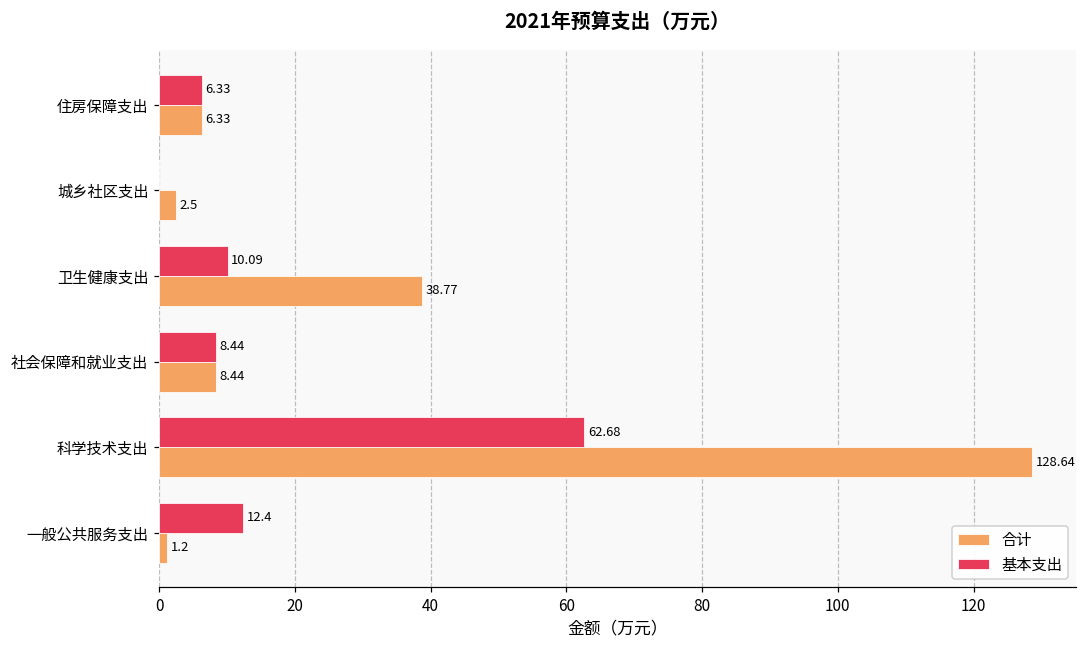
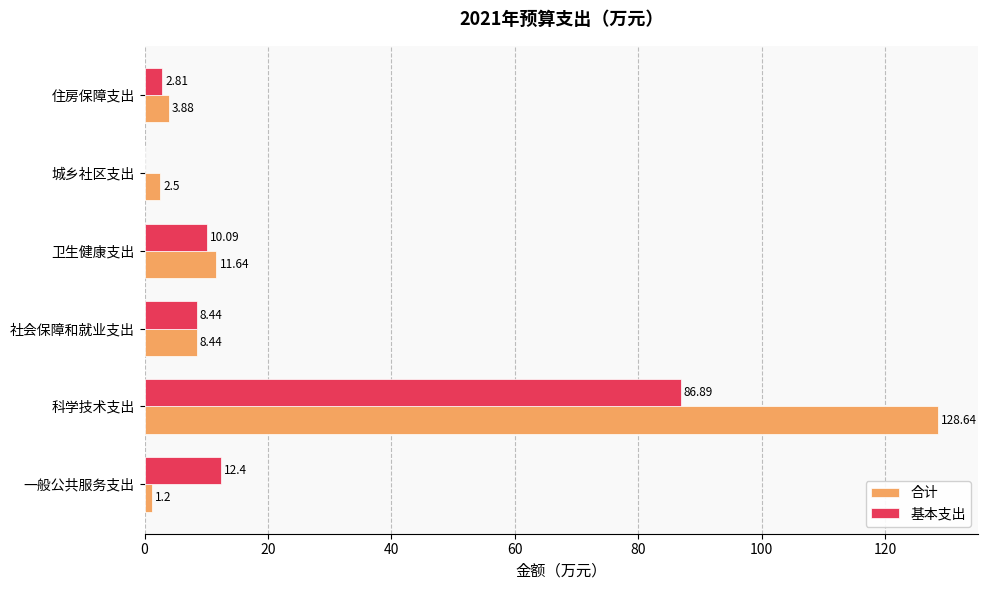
基本支出, 住房保障支出: 6.33 -> 2.81
合计, 住房保障支出: 6.33 -> 3.88
合计, 卫生健康支出: 38.77 -> 11.64
基本支出, 科学技术支出: 62.68 -> 86.89
